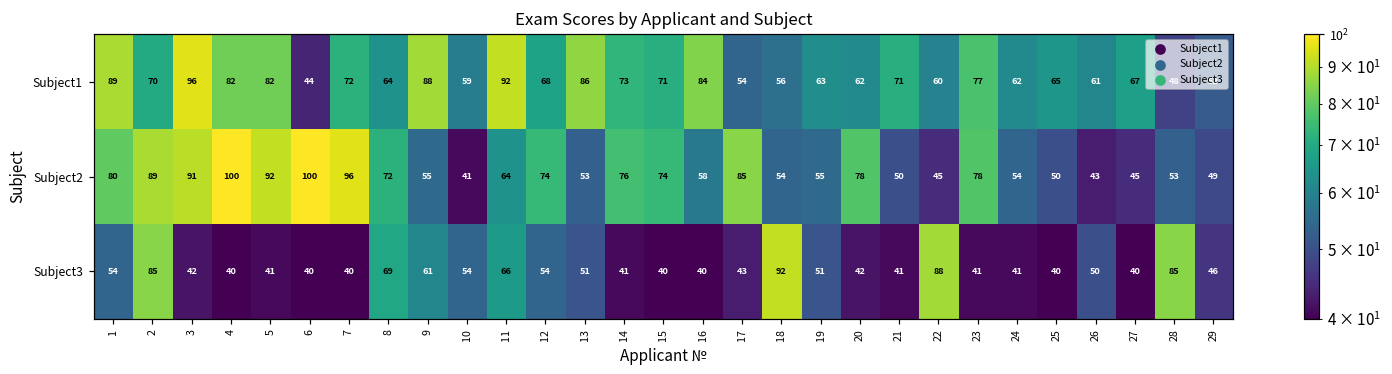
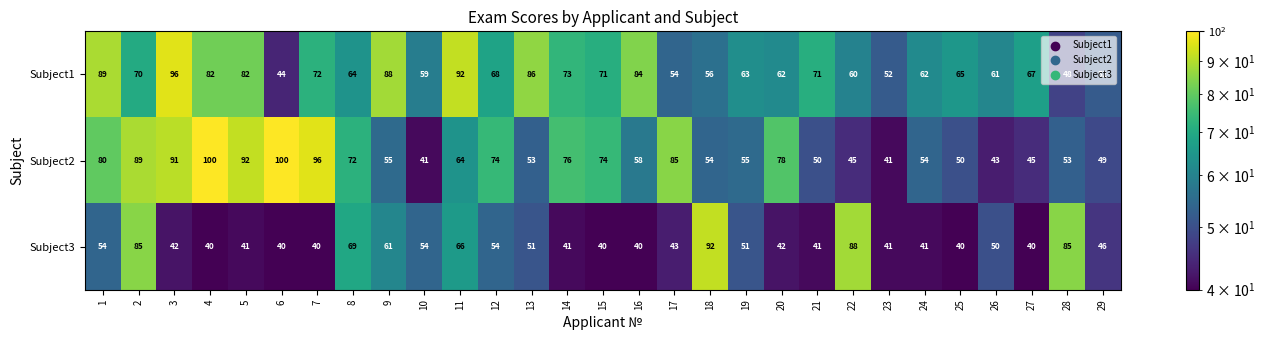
Subject1, 23: 77 -> 52
Subject2, 23: 78 -> 41
